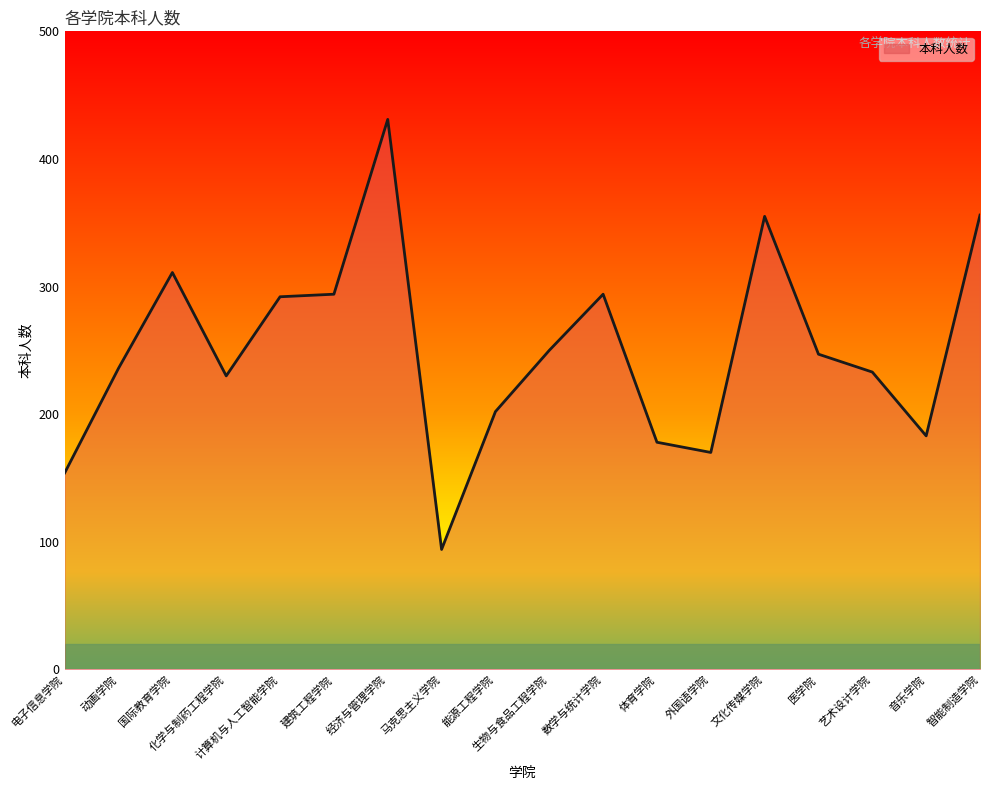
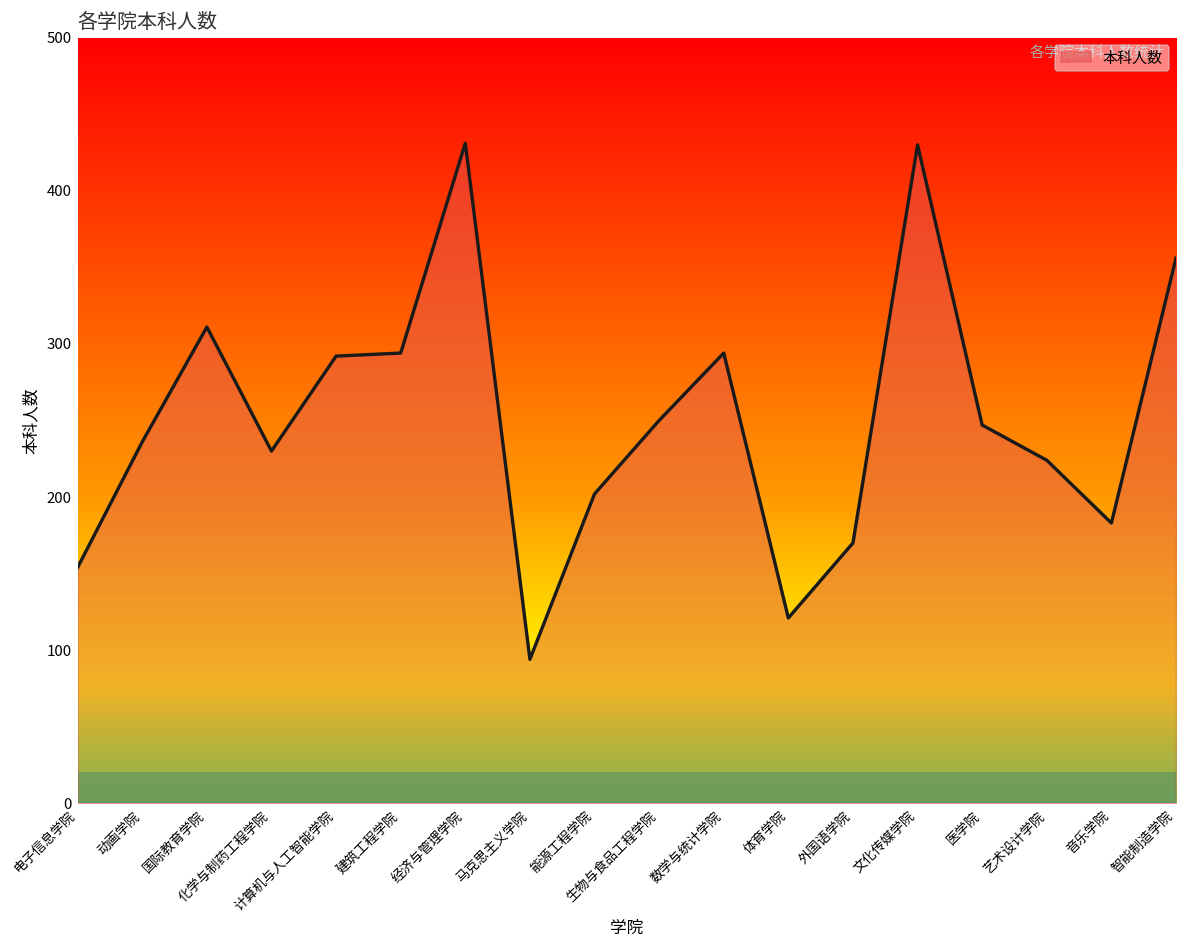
体育学院: 178 -> 121
文化传媒学院: 355 -> 430
艺术设计学院: 233 -> 224
